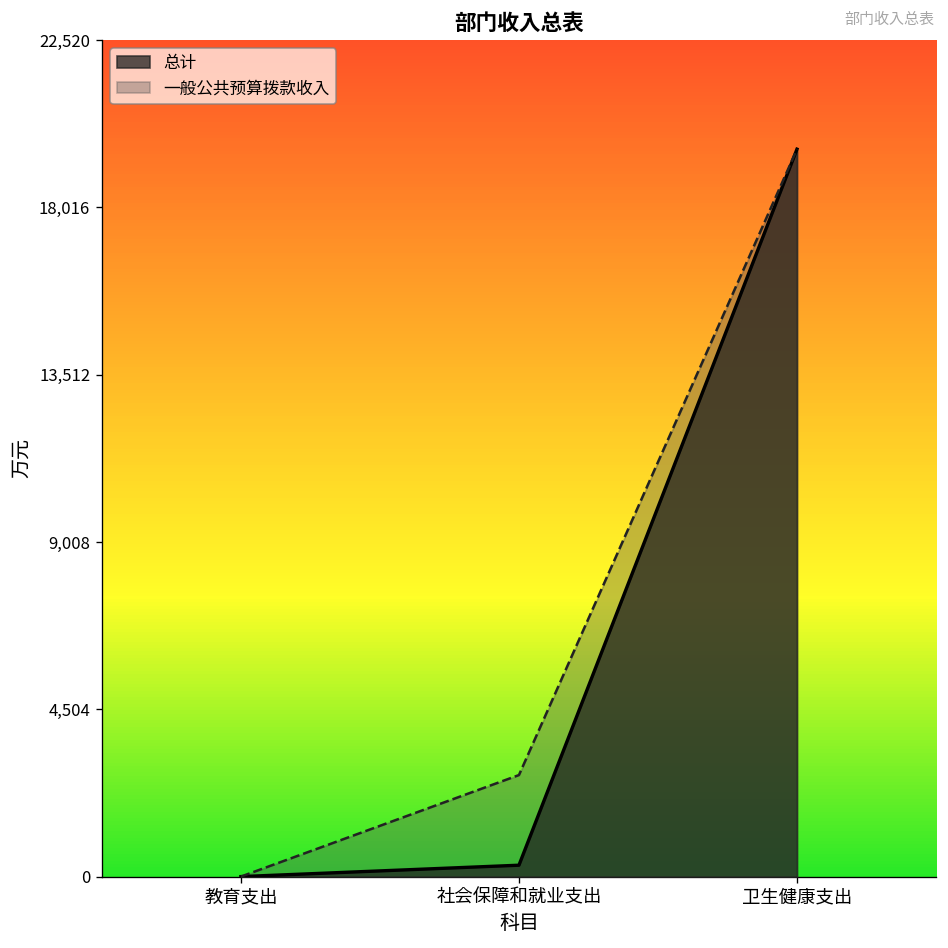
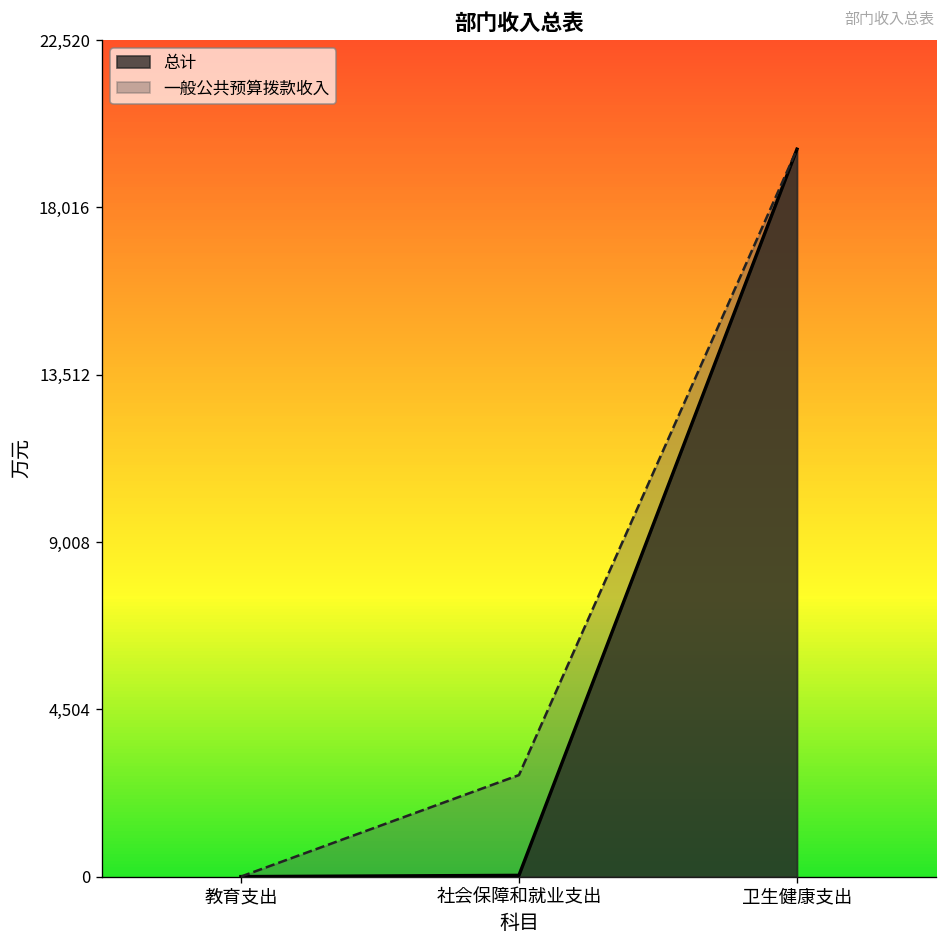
总计, 社会保障和就业支出: 300 -> 0
